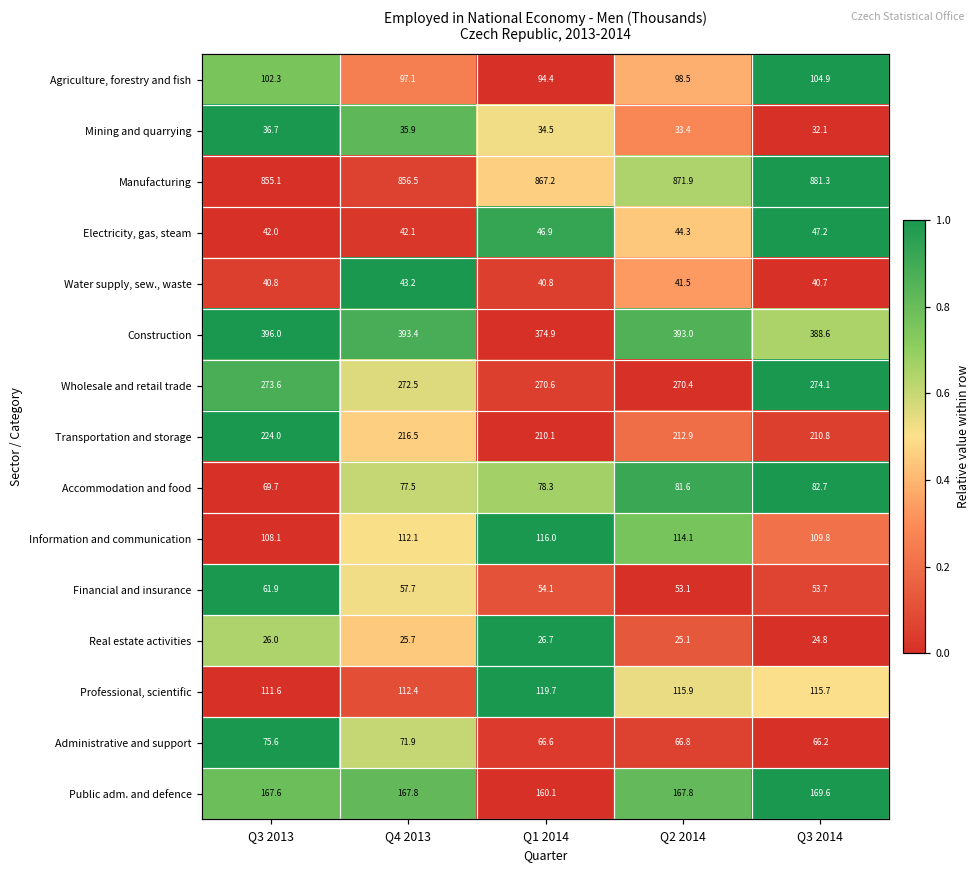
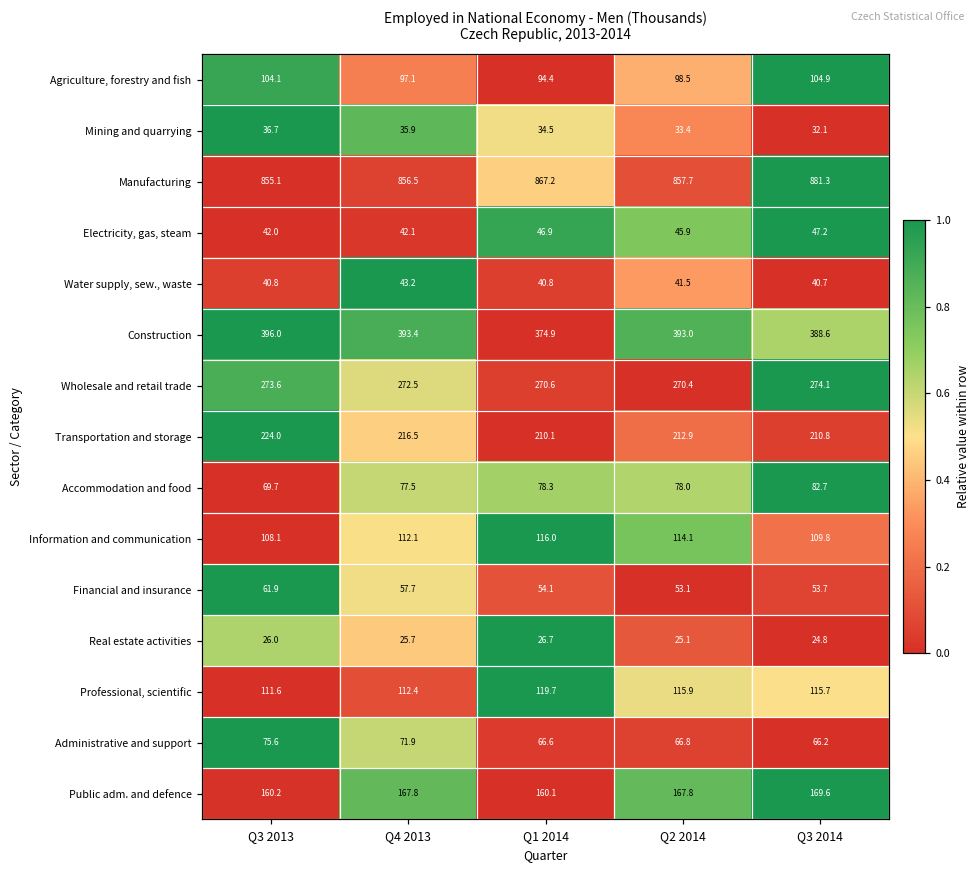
Agriculture, forestry and fish, Q3 2013: 102.3 -> 104.1
Manufacturing, Q2 2014: 871.9 -> 857.7
Electricity, gas, steam, Q2 2014: 44.3 -> 45.9
Accommodation and food, Q2 2014: 81.6 -> 78.0
Public adm. and defence, Q3 2013: 167.6 -> 160.2
